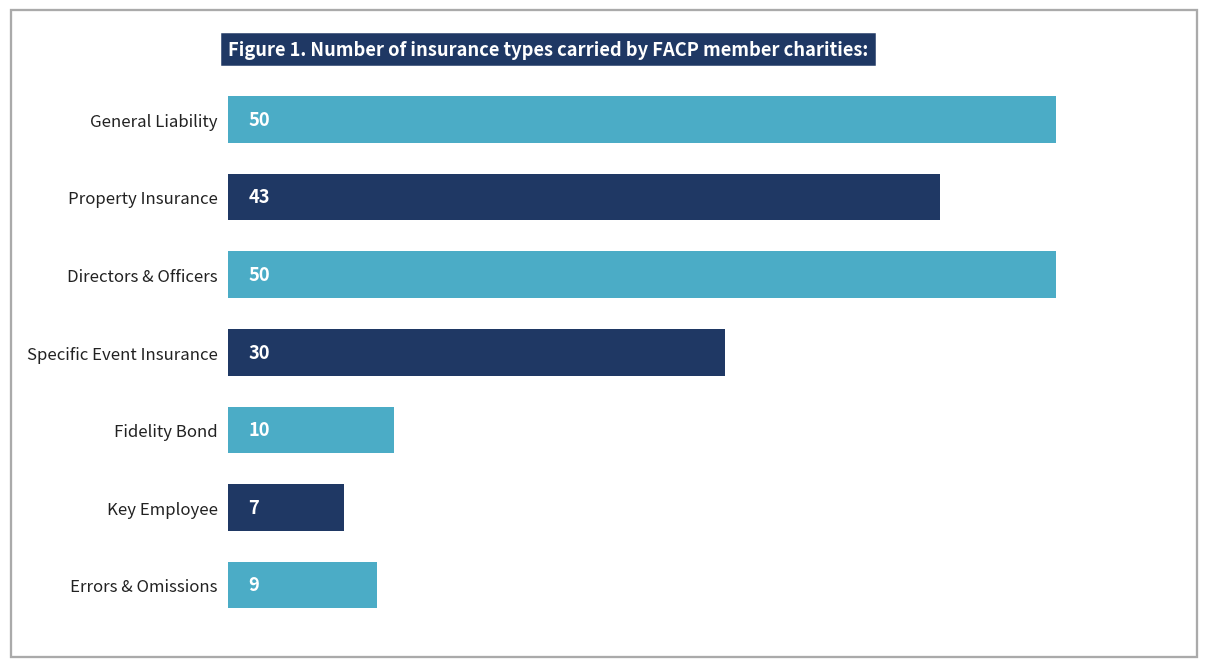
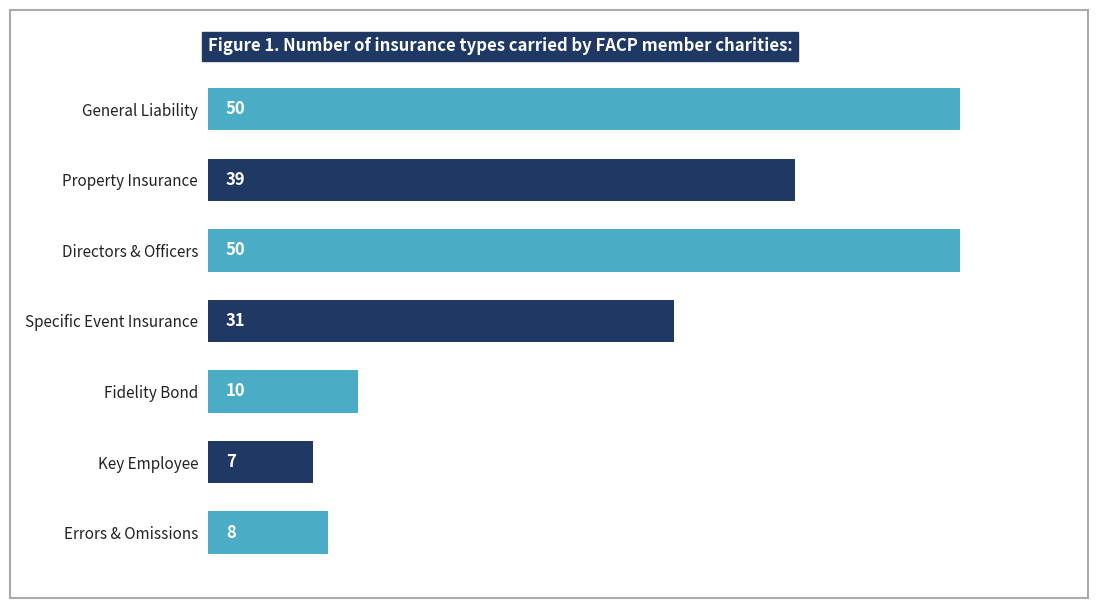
Property Insurance: 43 -> 39
Specific Event Insurance: 30 -> 31
Errors & Omissions: 9 -> 8
